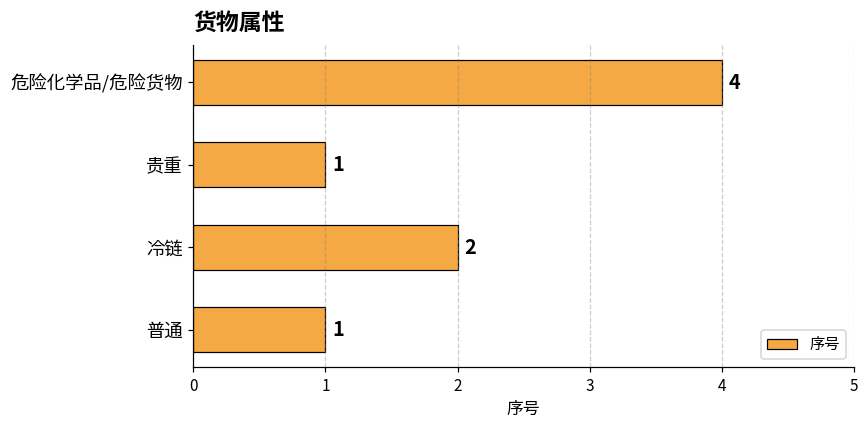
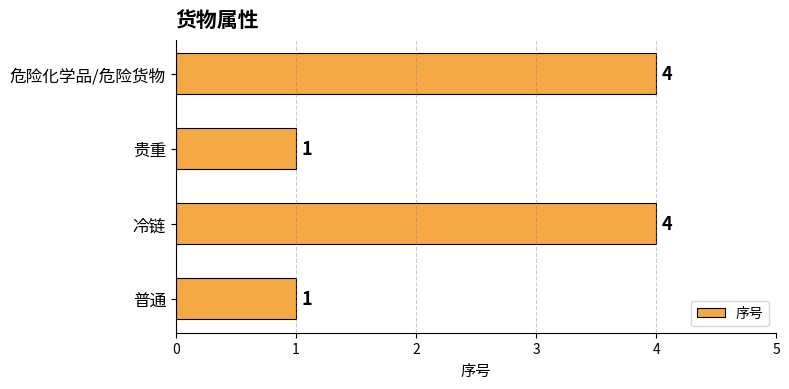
冷链: 2 -> 4
